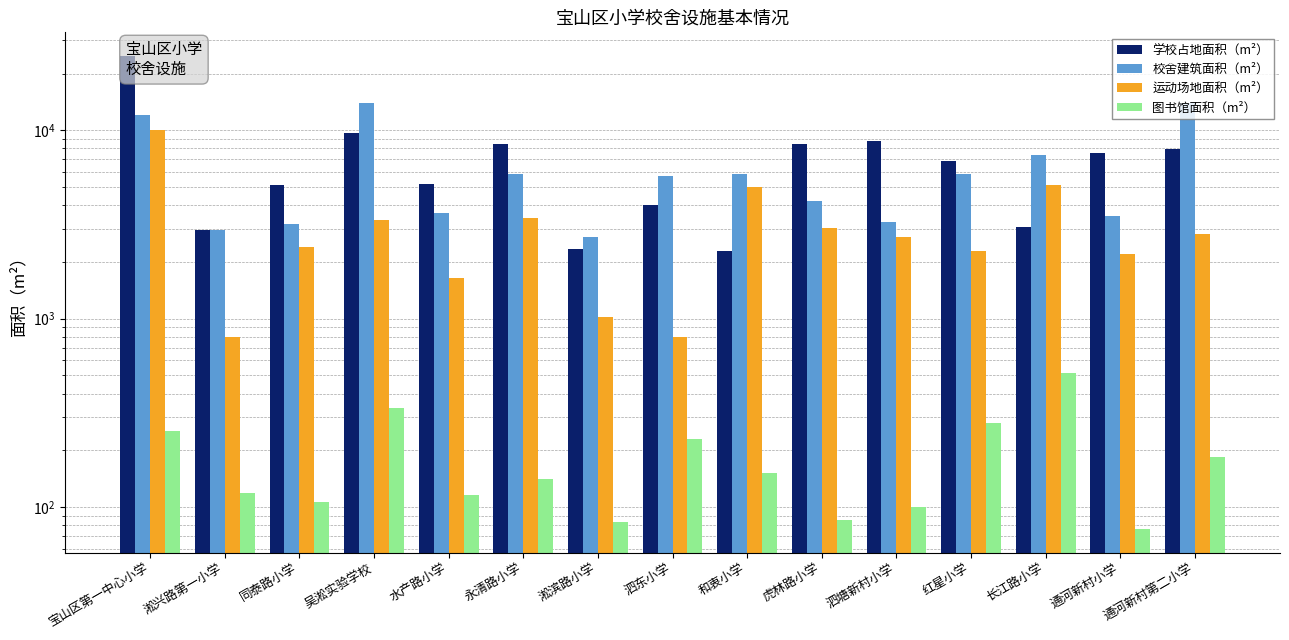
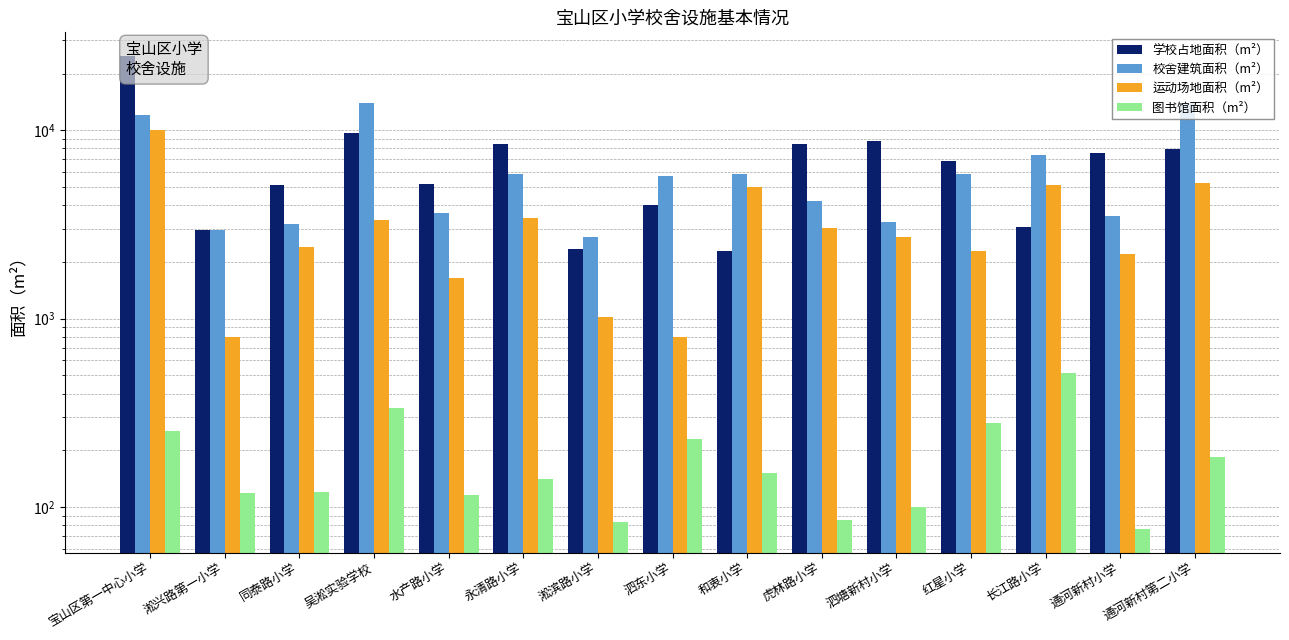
图书馆面积（m²）, 同泰路小学: 110 -> 120
运动场地面积（m²）, 通河新村第二小学: 2800 -> 5200
